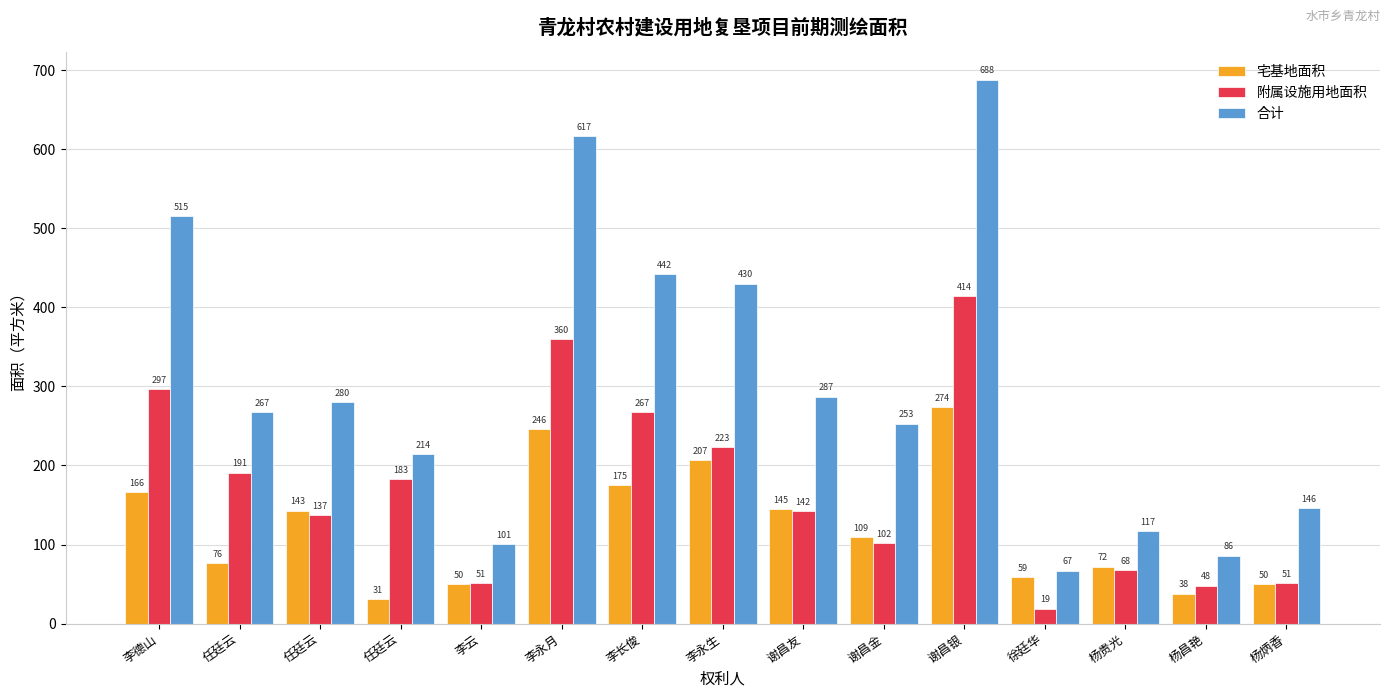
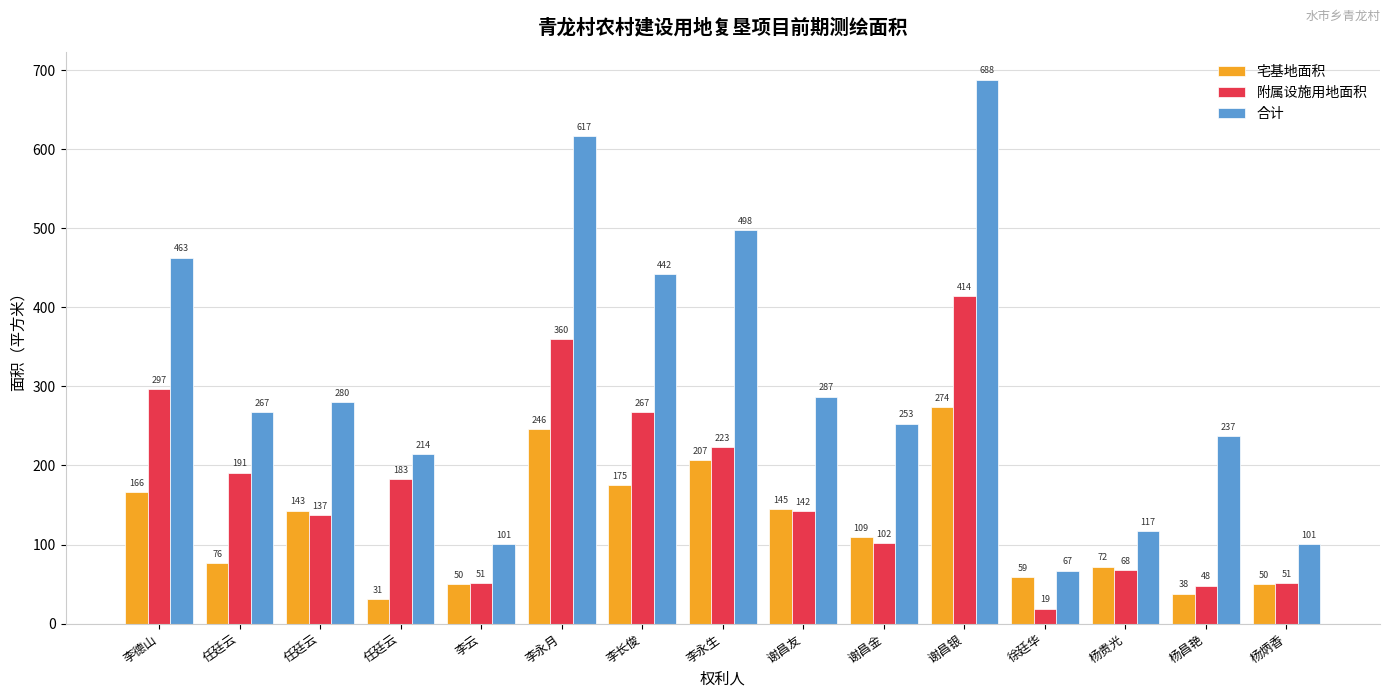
合计, 李德山: 515 -> 463
合计, 李永生: 430 -> 498
合计, 杨昌艳: 86 -> 237
合计, 杨炳香: 146 -> 101
